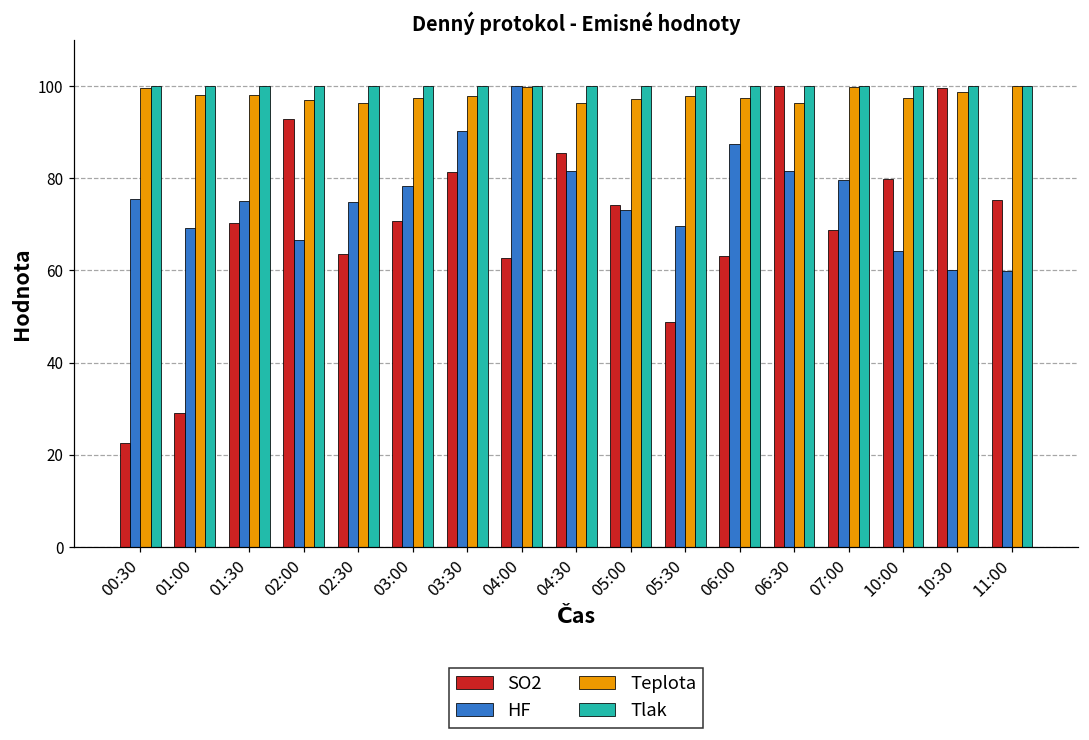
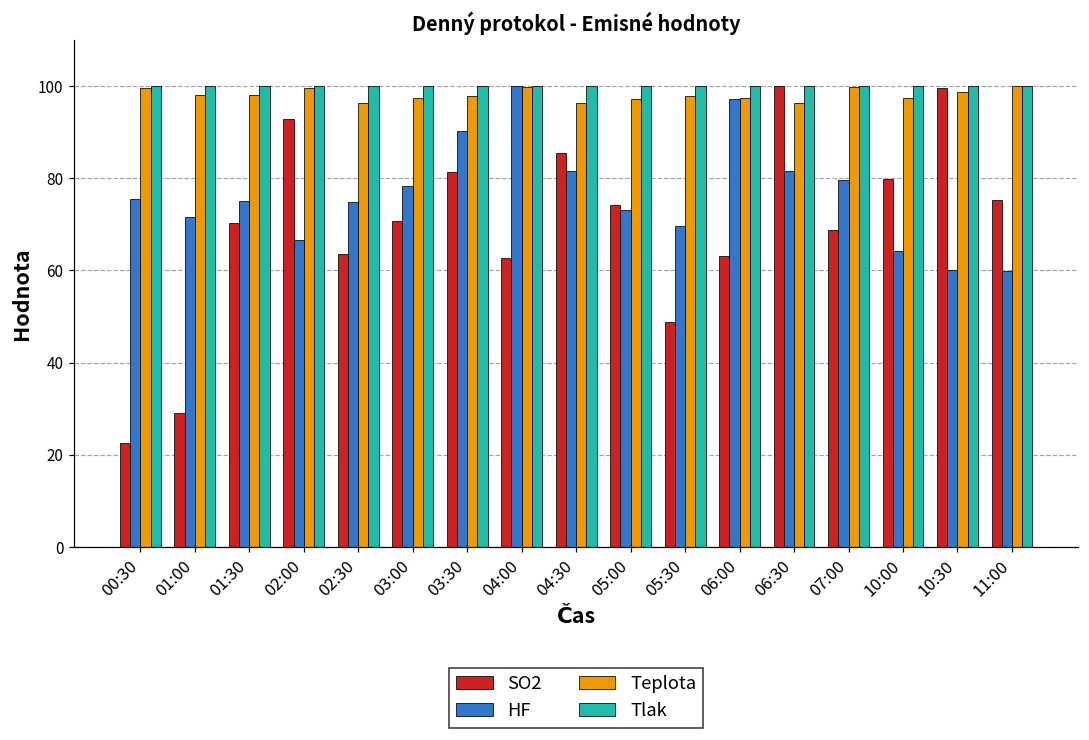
HF, 01:00: 69 -> 72
Teplota, 02:00: 97 -> 100
HF, 06:00: 87 -> 97
